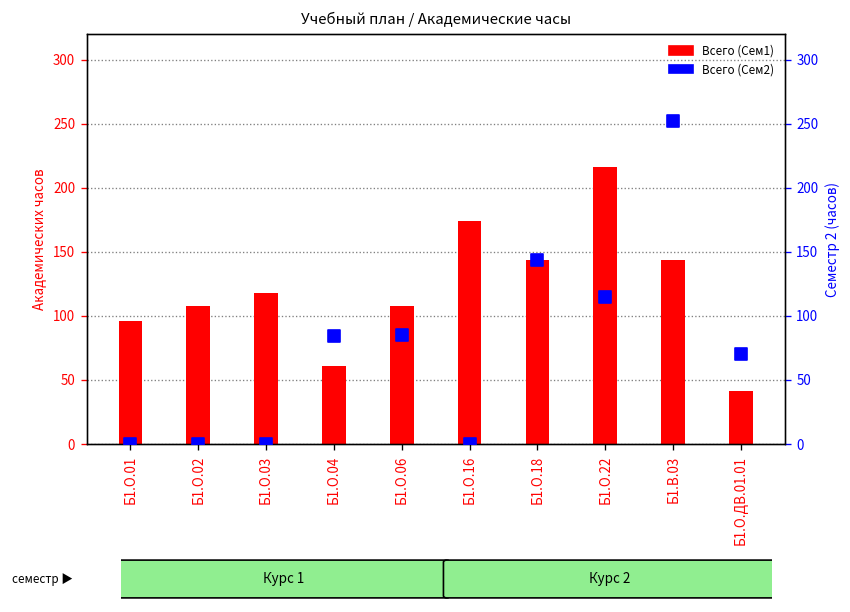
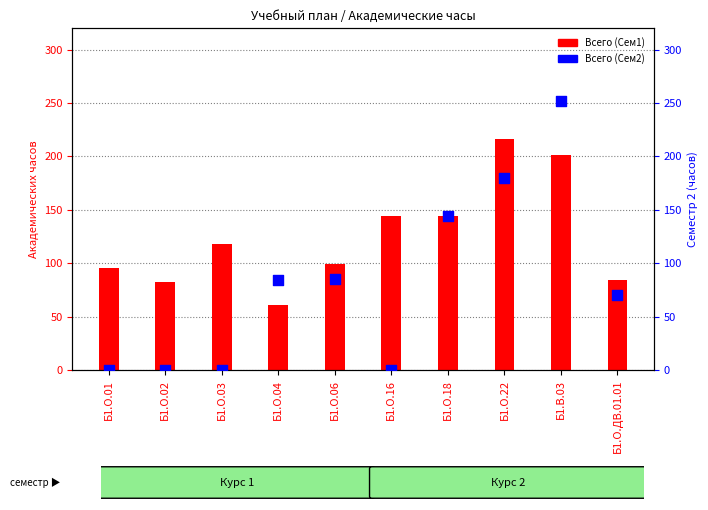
Всего (Сем1), Б1.О.02: 108 -> 82
Всего (Сем1), Б1.О.06: 108 -> 99
Всего (Сем1), Б1.О.16: 174 -> 144
Всего (Сем1), Б1.В.03: 144 -> 201
Всего (Сем1), Б1.О.ДВ.01.01: 41 -> 84
Всего (Сем2), Б1.О.22: 115 -> 180
